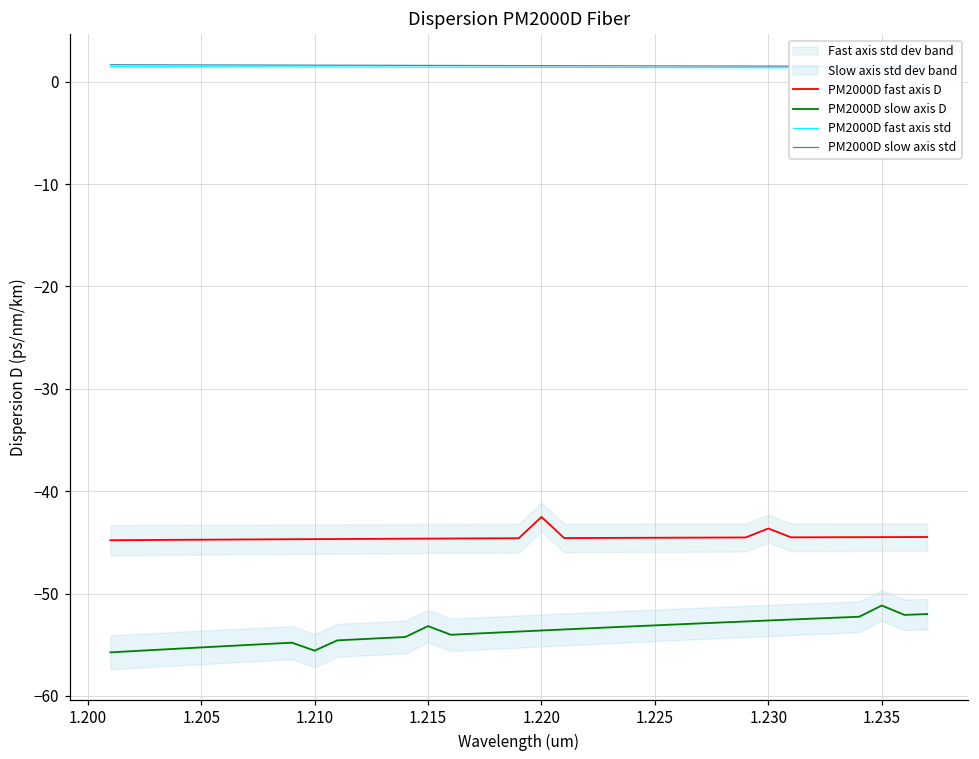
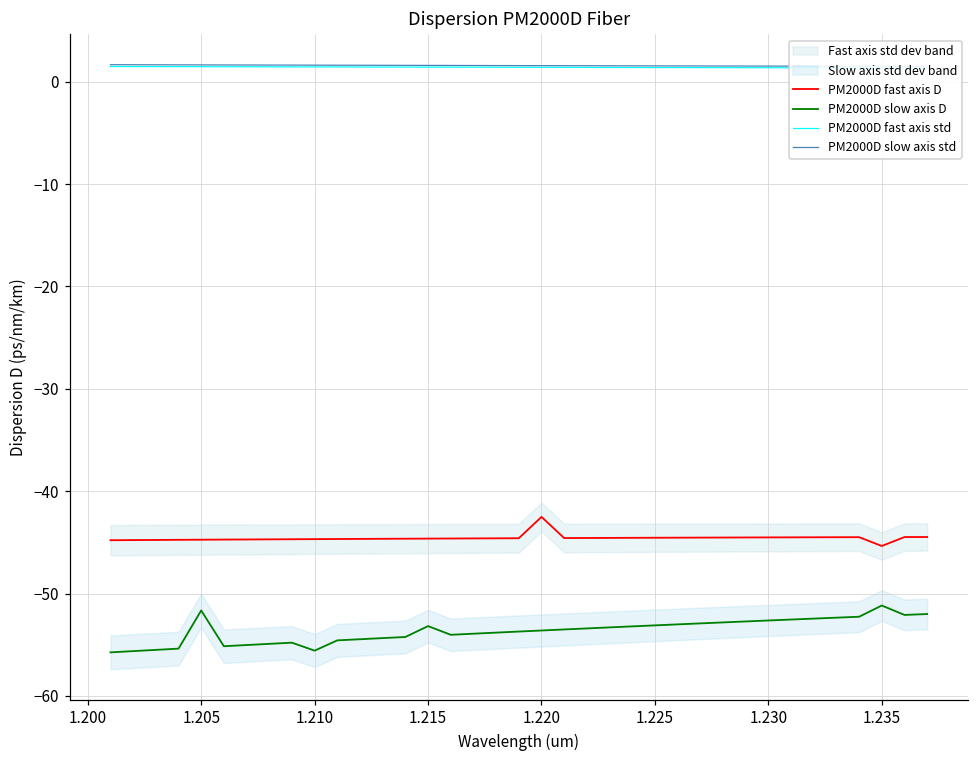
PM2000D slow axis D, 1.205: -55 -> -52
PM2000D fast axis D, 1.230: -44 -> -45
PM2000D fast axis D, 1.235: -44 -> -45
